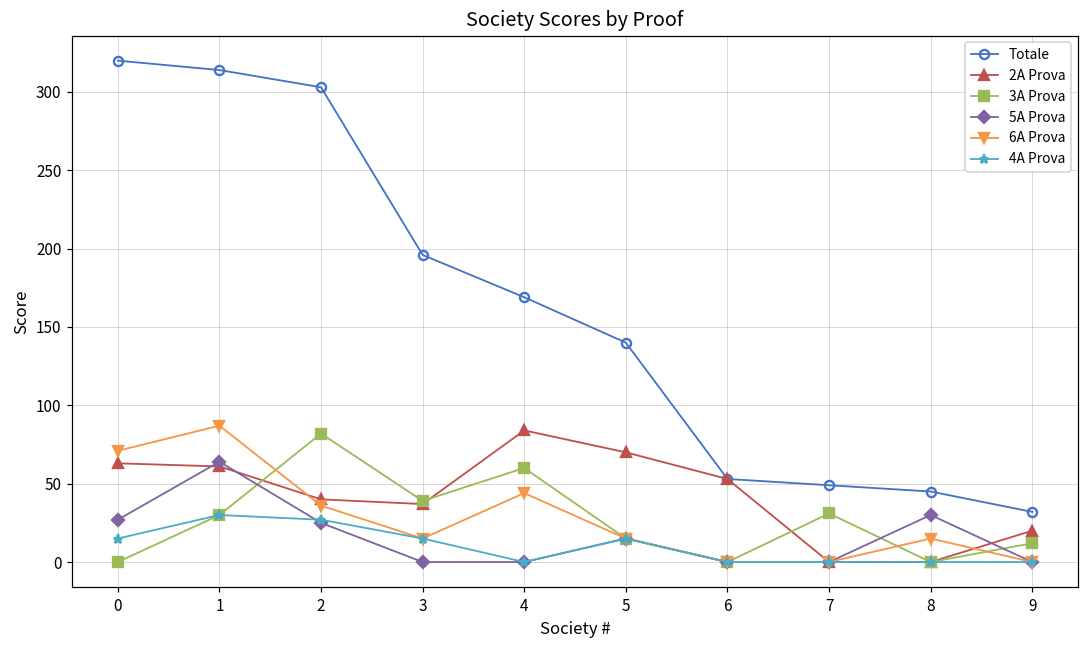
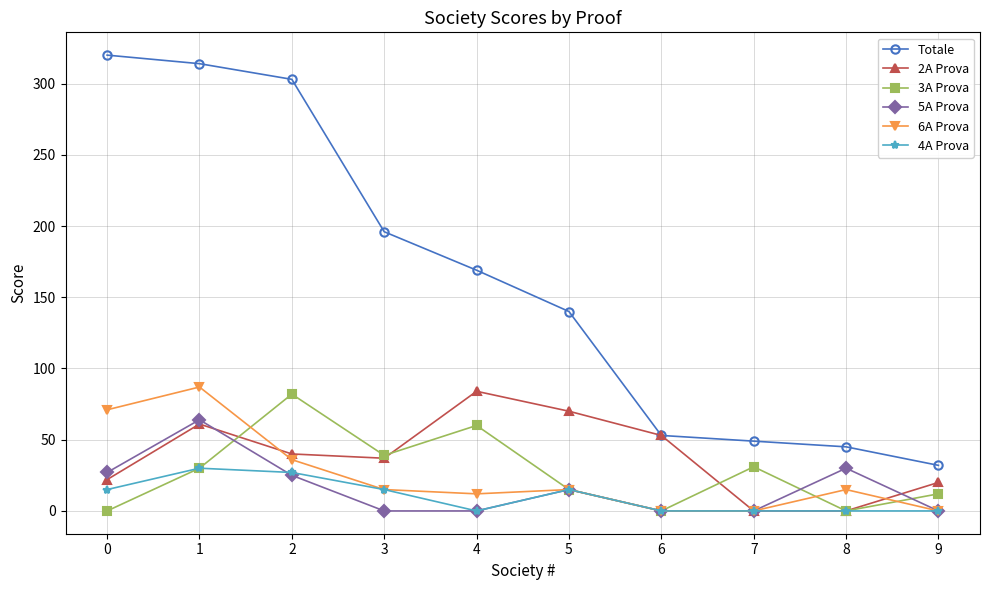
2A Prova, 0: 63 -> 22
6A Prova, 4: 44 -> 12
